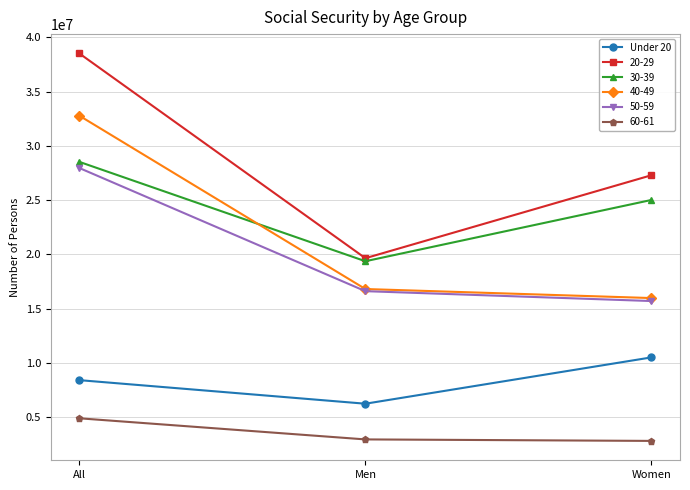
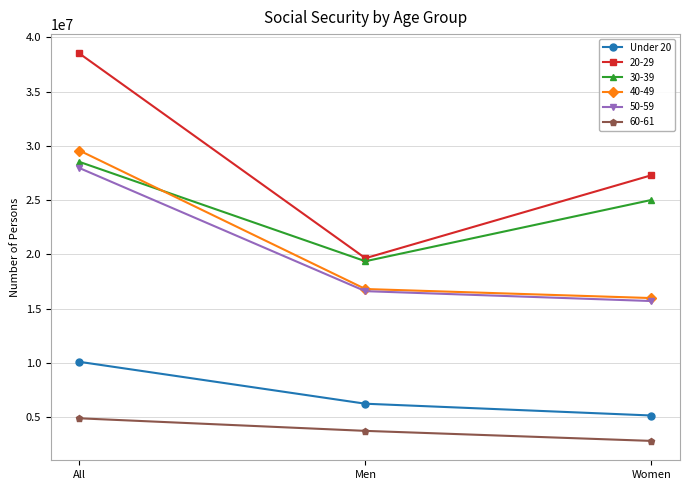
Under 20, All: 8400000 -> 10100000
40-49, All: 32800000 -> 29600000
60-61, Men: 2900000 -> 3700000
Under 20, Women: 10500000 -> 5200000
